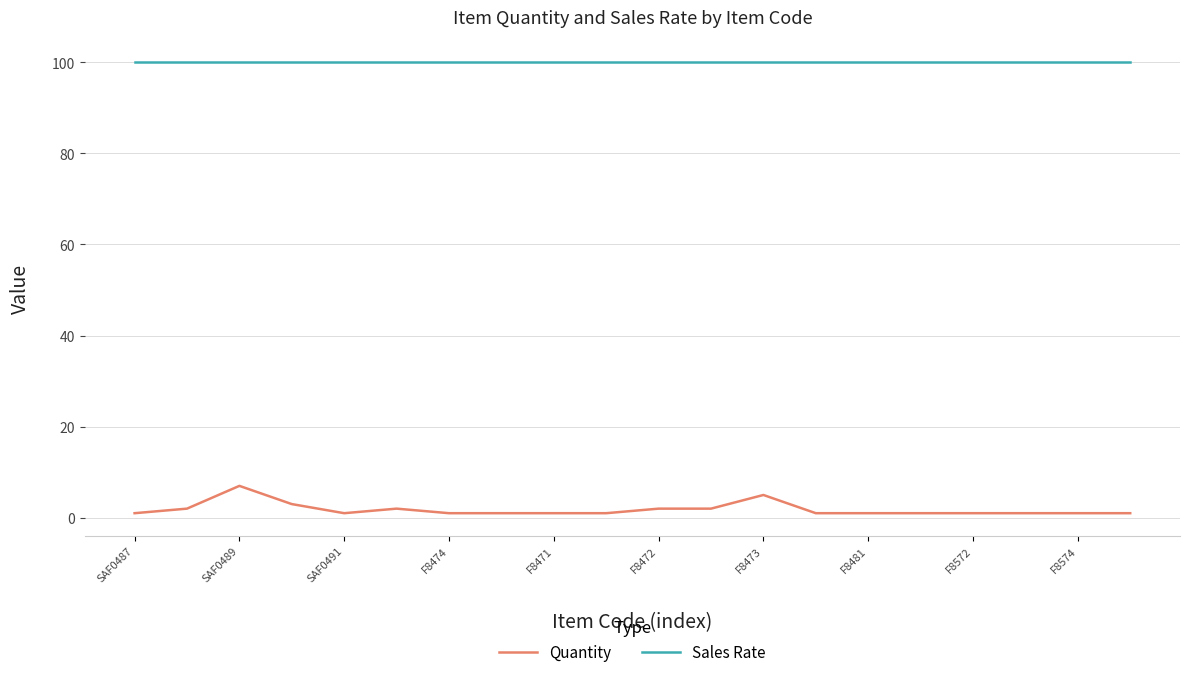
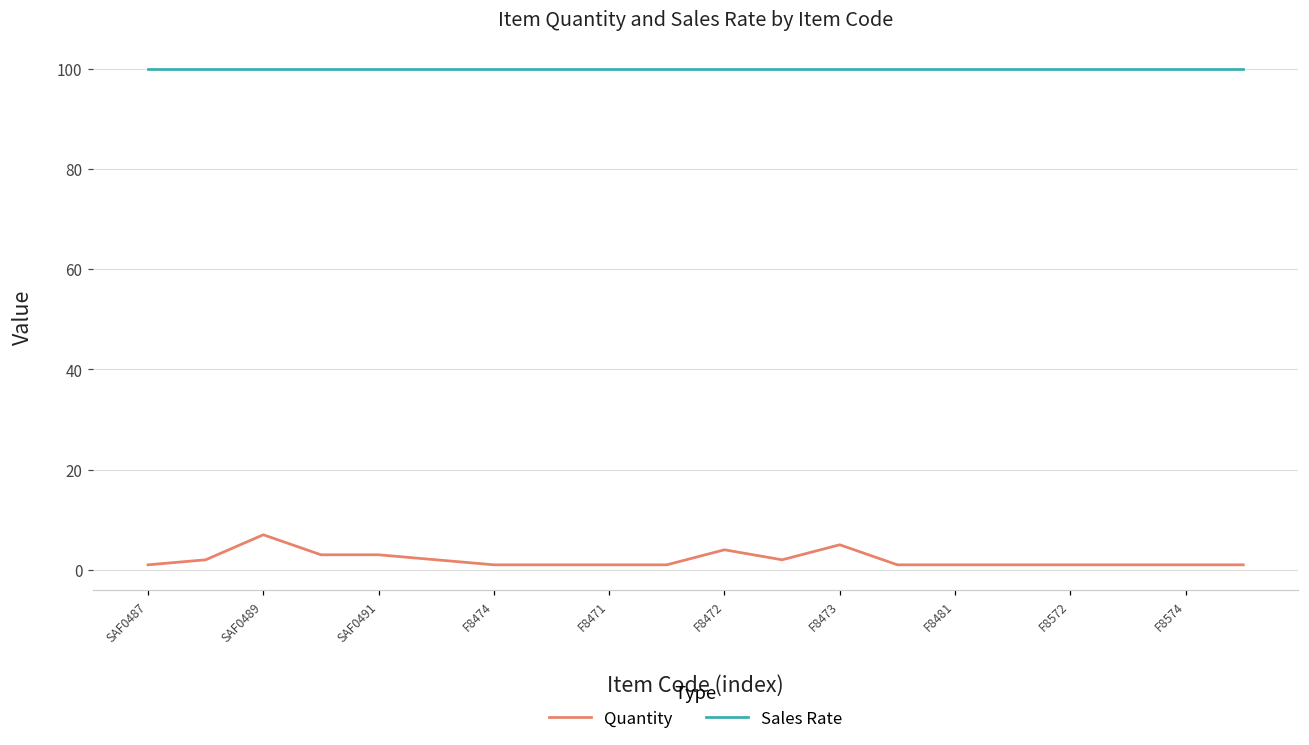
Quantity, SAF0491: 1 -> 3
Quantity, F8472: 2 -> 4
